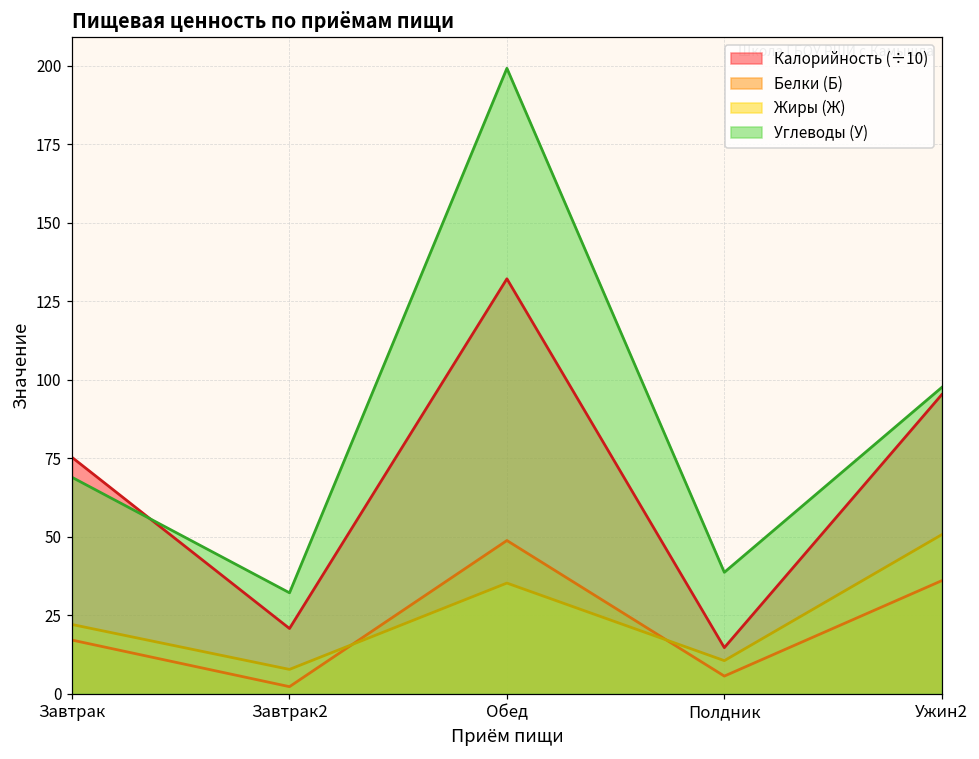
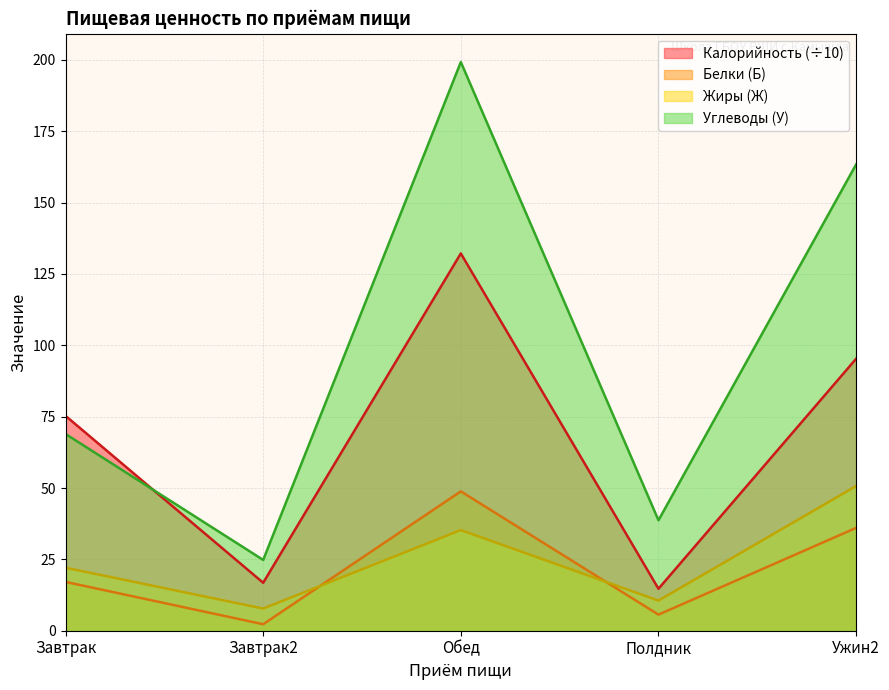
Калорийность (÷10), Завтрак2: 21 -> 17
Углеводы (У), Завтрак2: 32 -> 25
Углеводы (У), Ужин2: 98 -> 163
